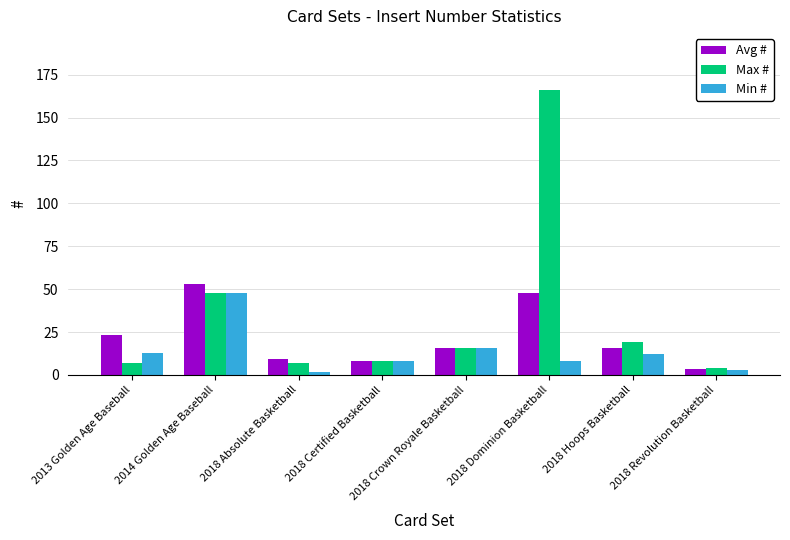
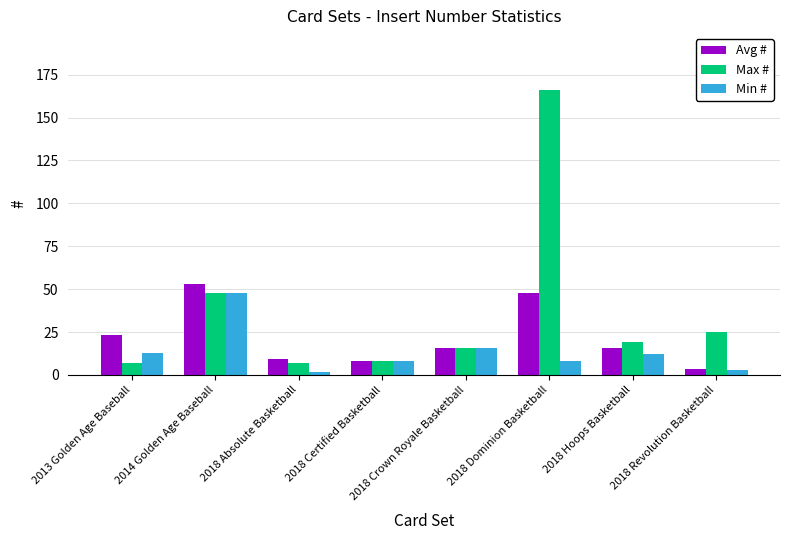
Max #, 2018 Revolution Basketball: 4 -> 25
